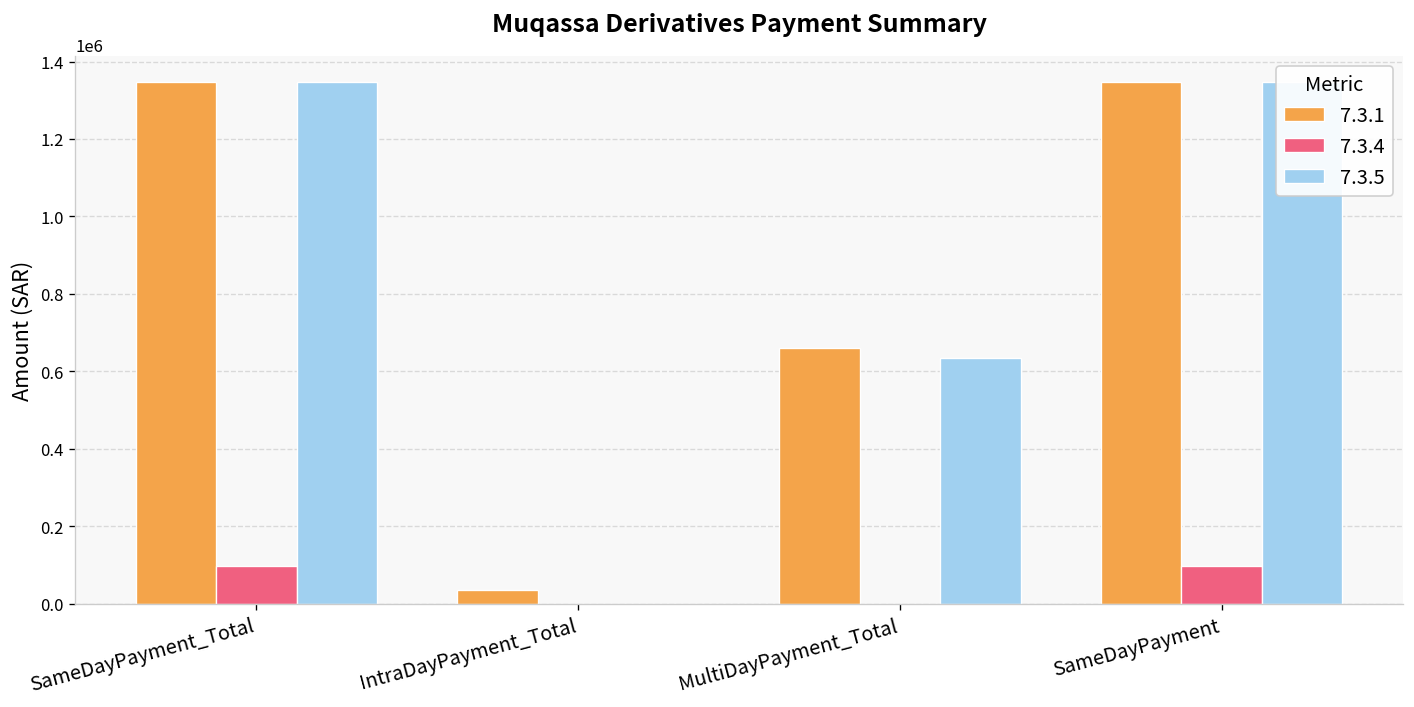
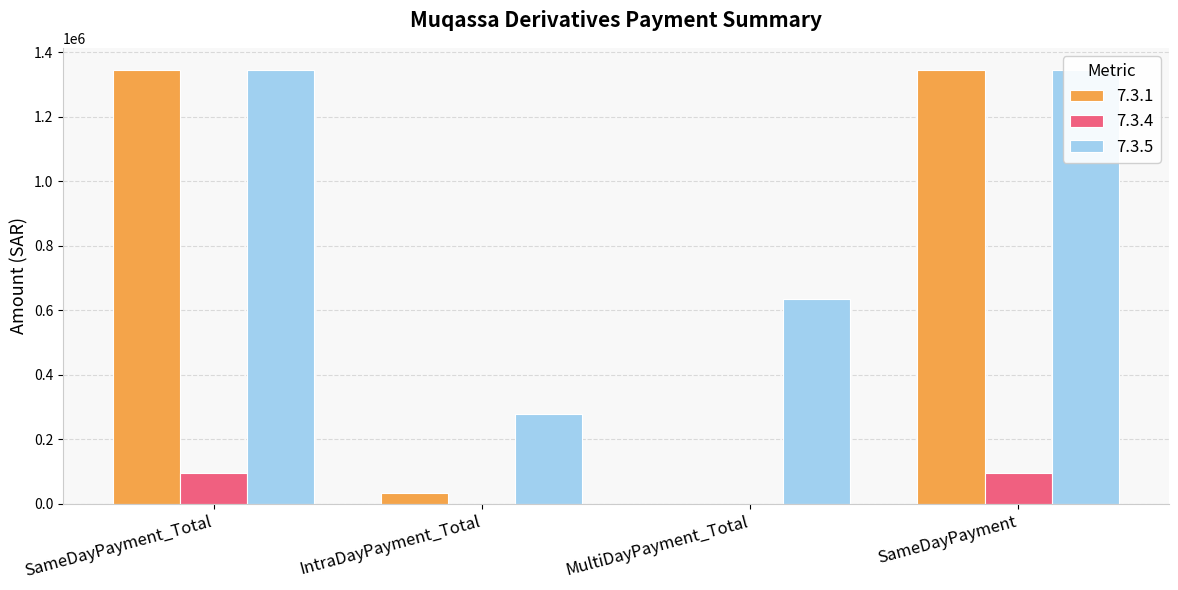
7.3.5, IntraDayPayment_Total: 0 -> 280000
7.3.1, MultiDayPayment_Total: 660000 -> 0
